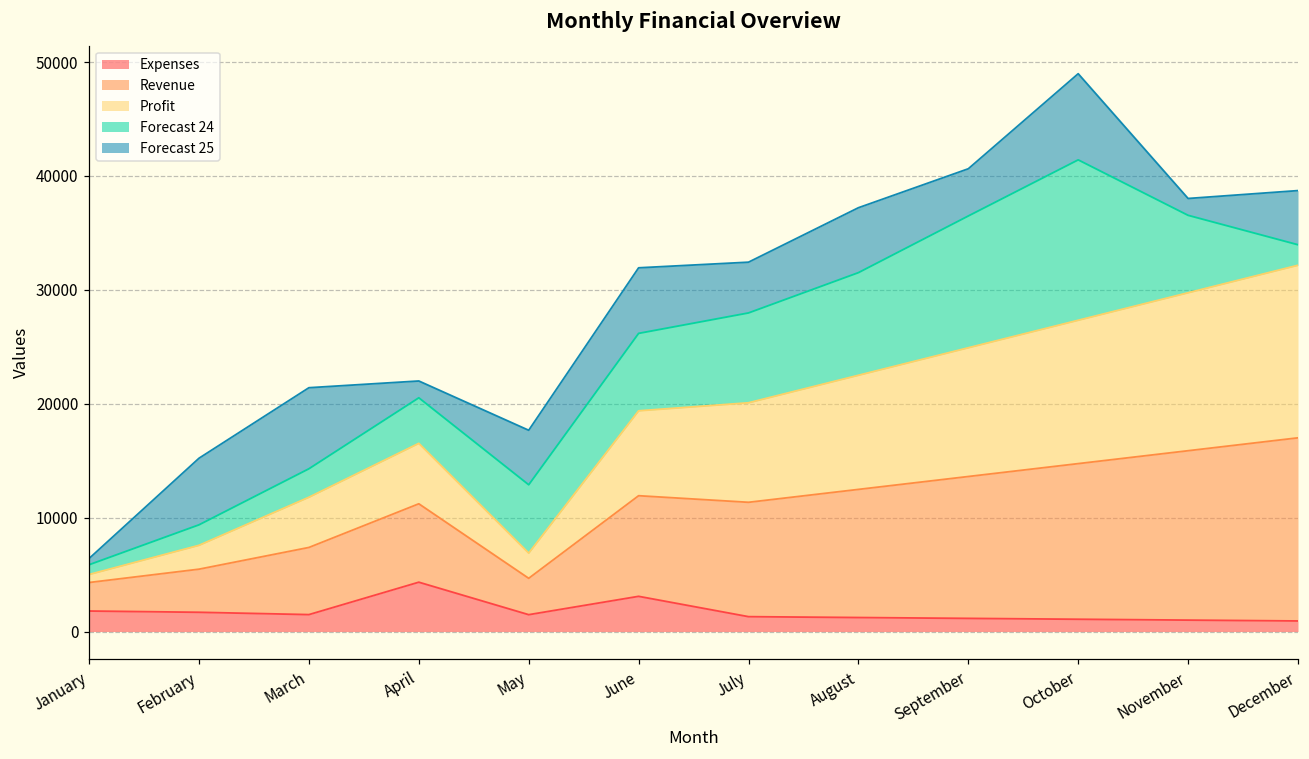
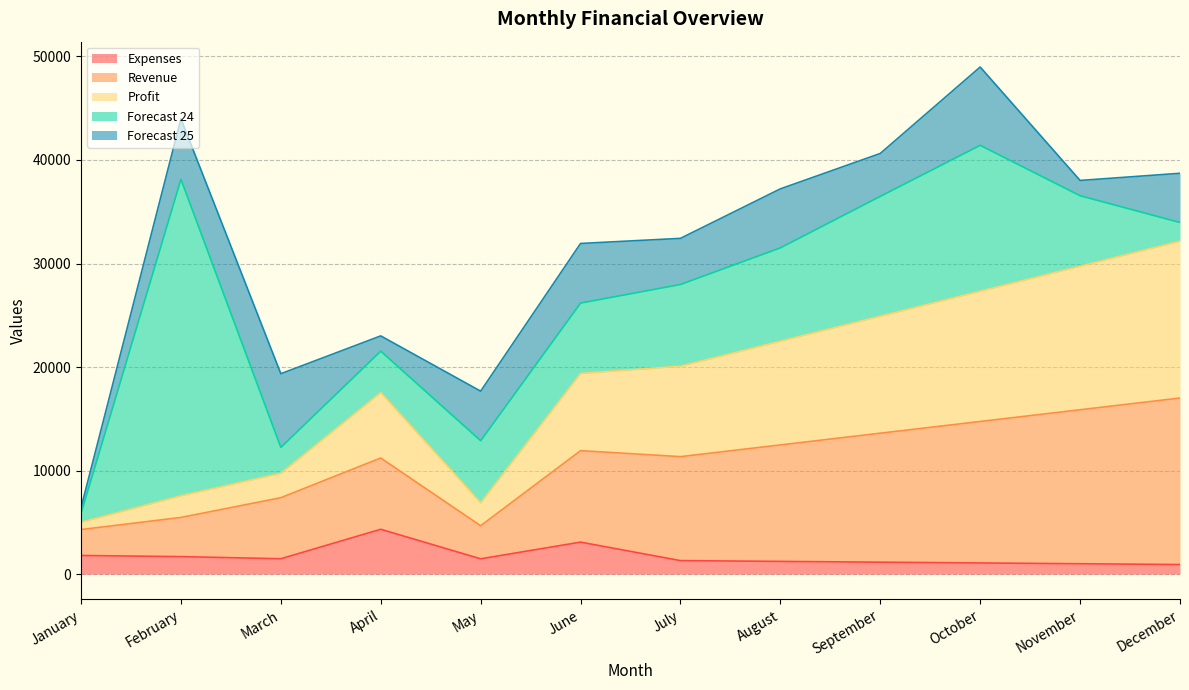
Forecast 24, February: 1800 -> 30600
Profit, March: 4400 -> 2400
Profit, April: 5300 -> 6300
